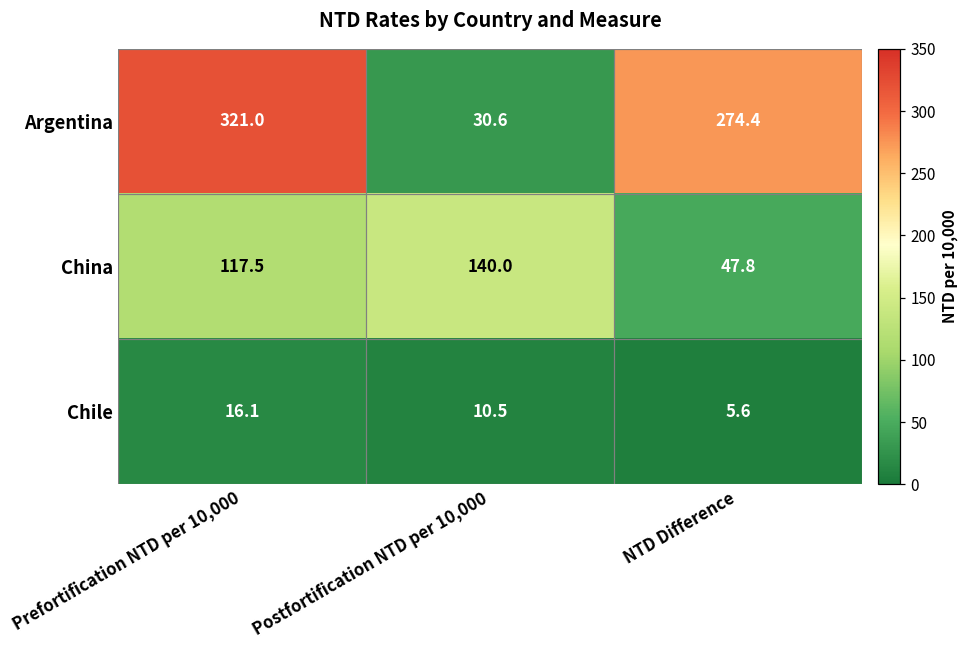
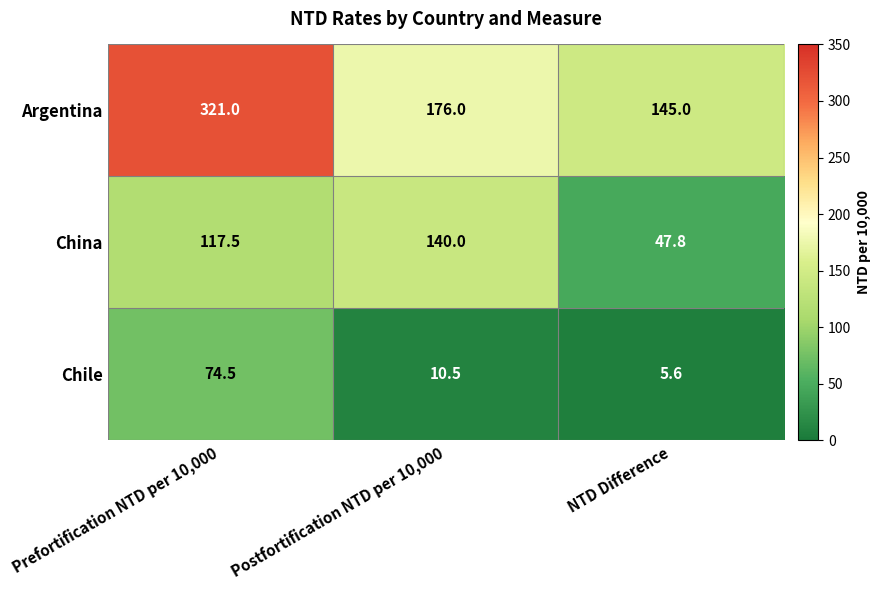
Argentina, Postfortification NTD per 10,000: 30.6 -> 176.0
Argentina, NTD Difference: 274.4 -> 145.0
Chile, Prefortification NTD per 10,000: 16.1 -> 74.5
